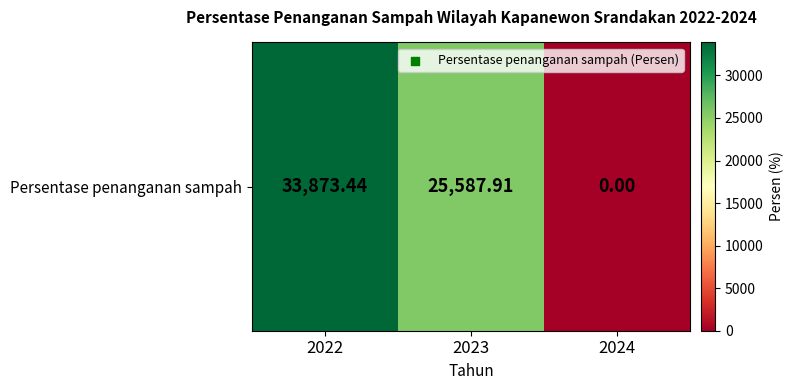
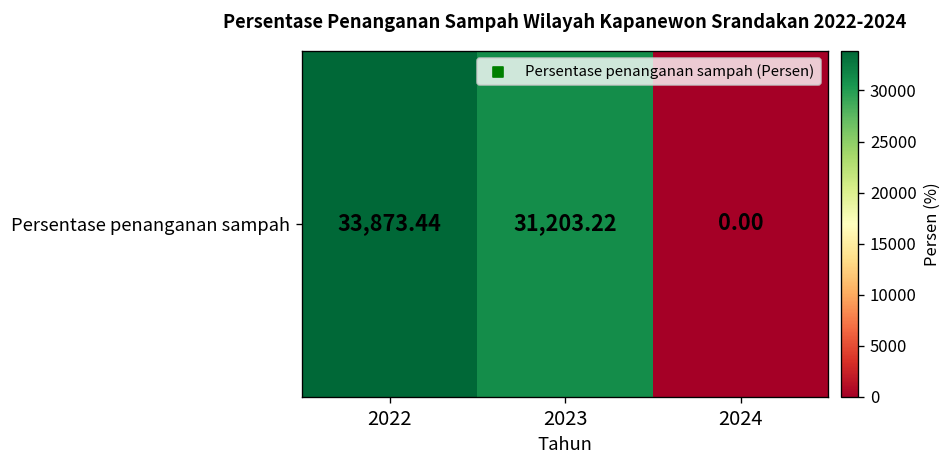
Persentase penanganan sampah, 2023: 25,587.91 -> 31,203.22
